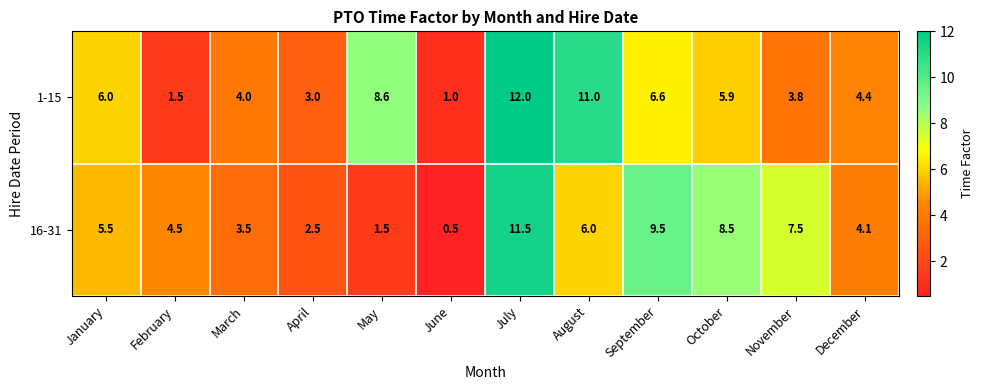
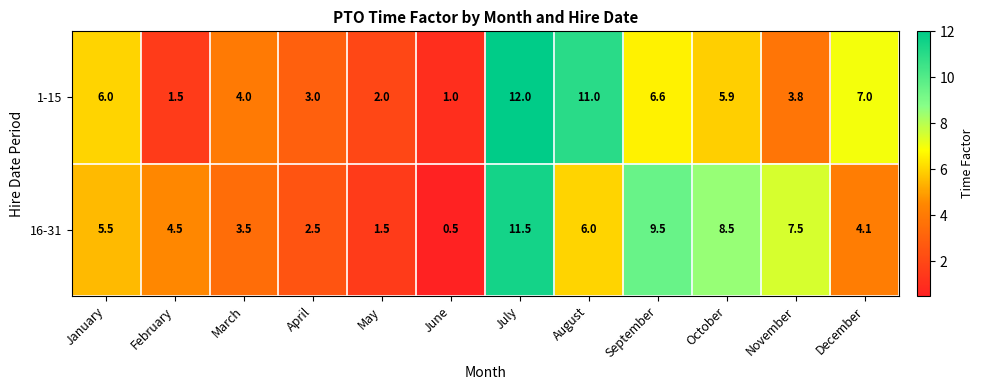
1-15, May: 8.6 -> 2.0
1-15, December: 4.4 -> 7.0
